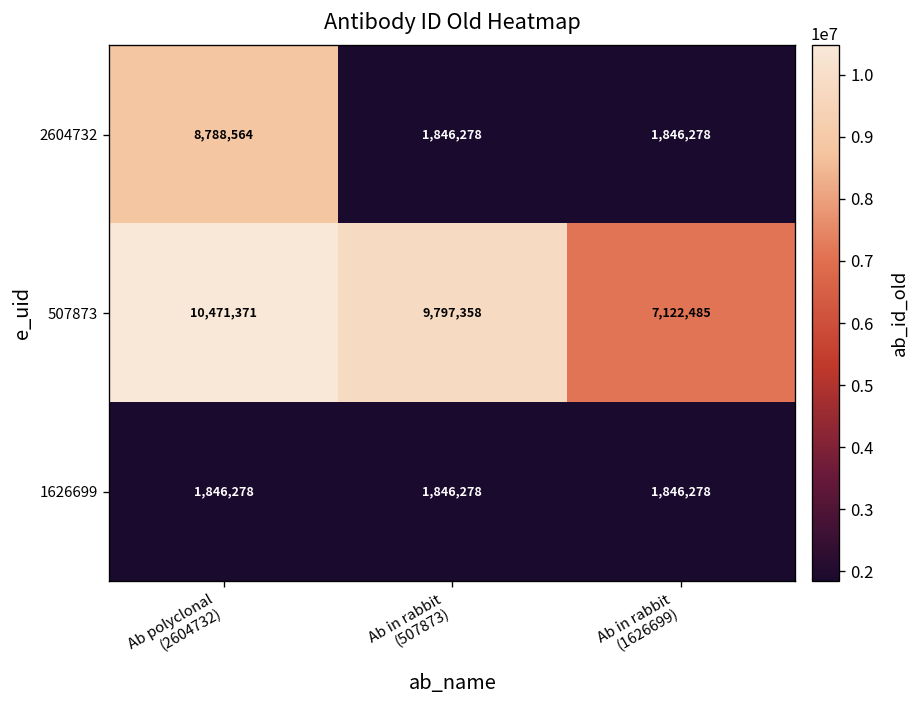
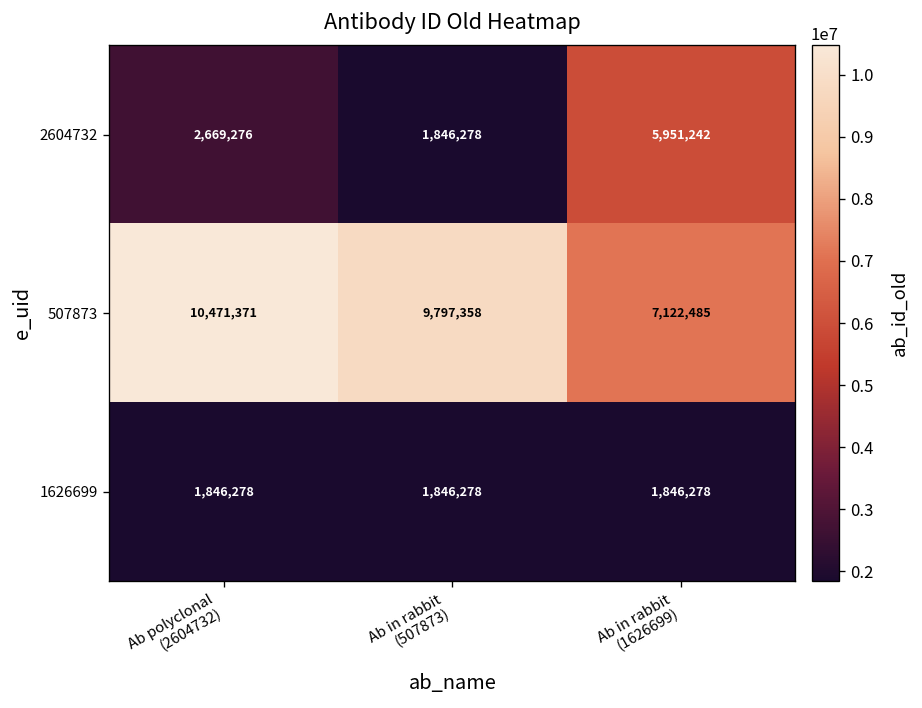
2604732, Ab polyclonal (2604732): 8,788,564 -> 2,669,276
2604732, Ab in rabbit (1626699): 1,846,278 -> 5,951,242
